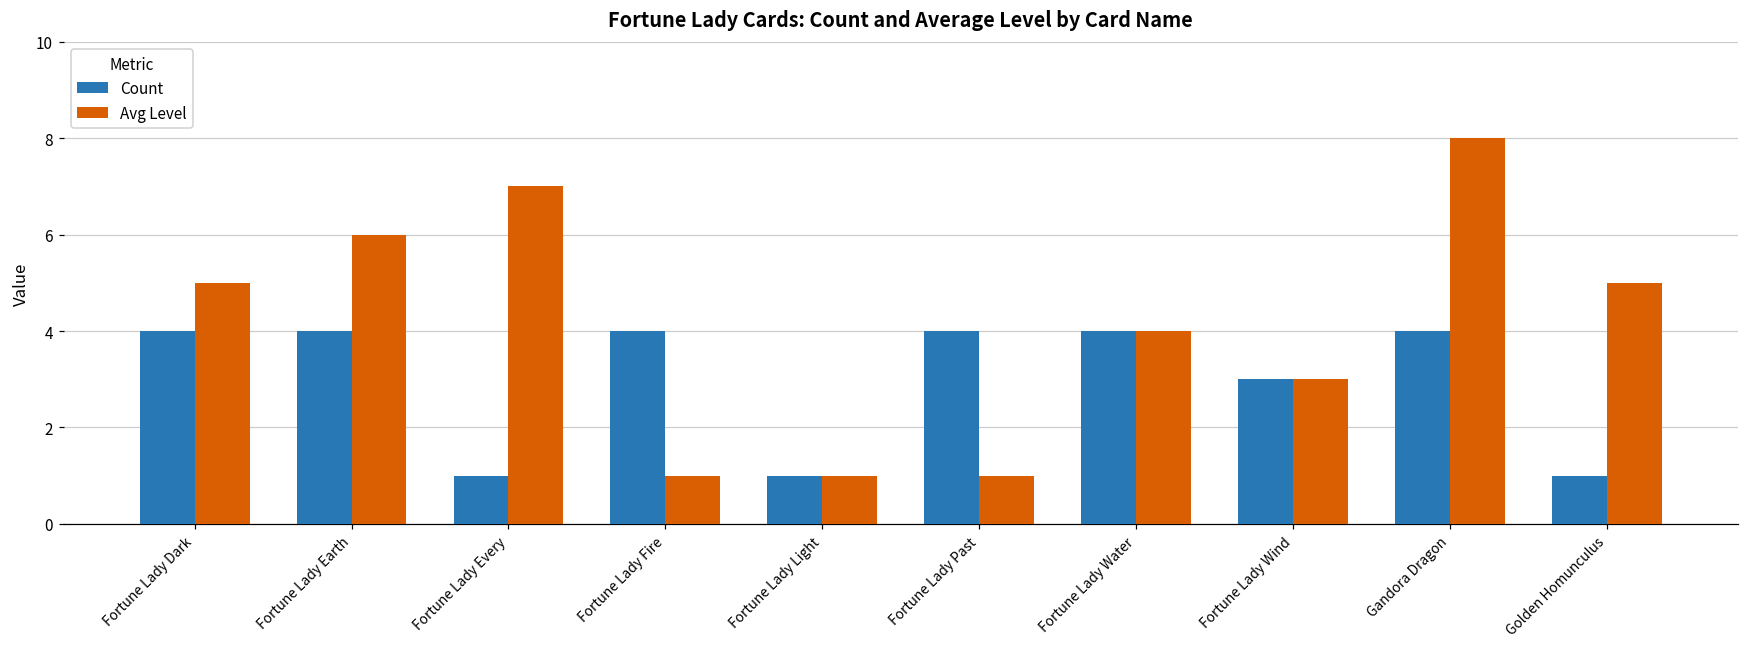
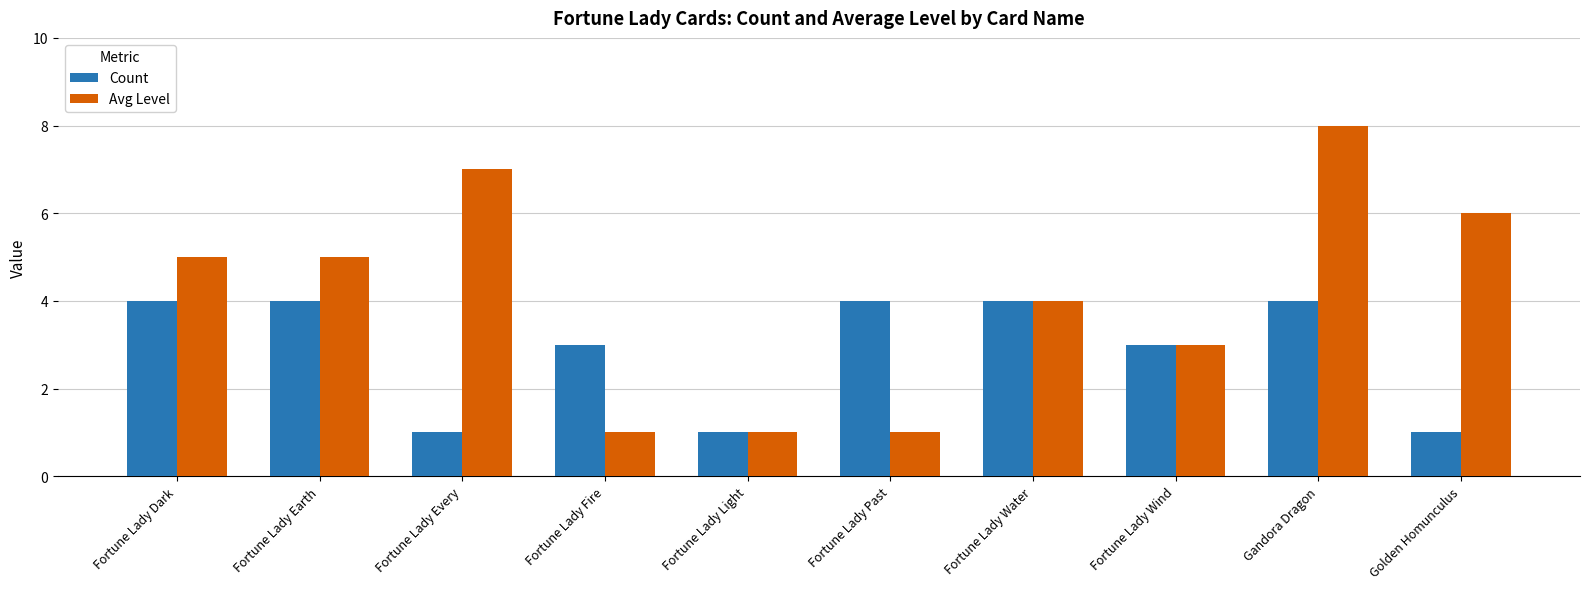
Avg Level, Fortune Lady Earth: 6 -> 5
Count, Fortune Lady Fire: 4 -> 3
Avg Level, Golden Homunculus: 5 -> 6
